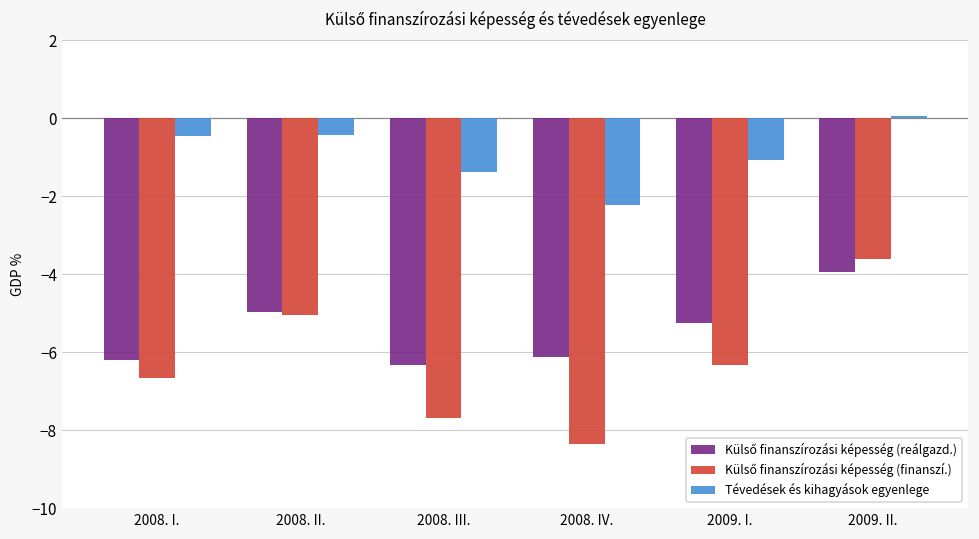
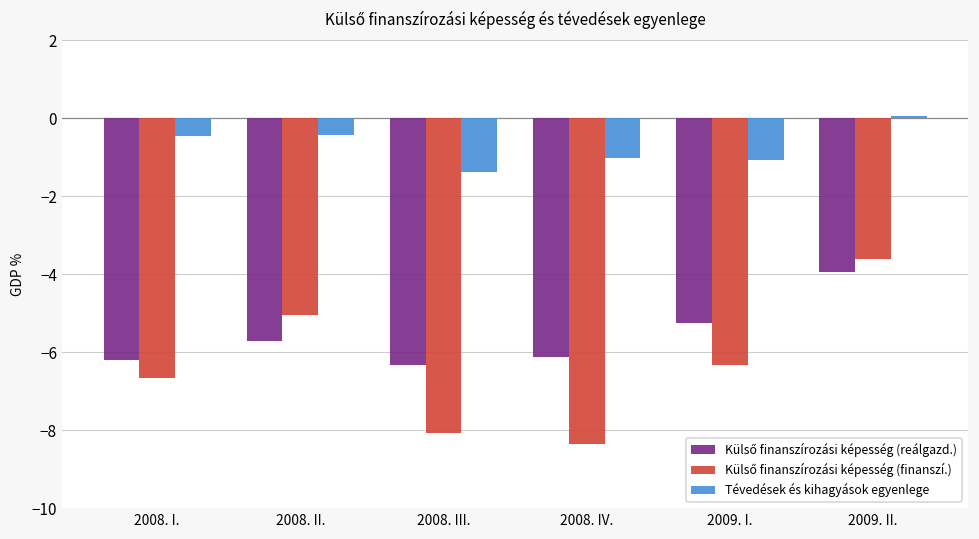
Külső finanszírozási képesség (reálgazd.), 2008. II.: -5.0 -> -5.7
Külső finanszírozási képesség (finanszí.), 2008. III.: -7.7 -> -8.1
Tévedések és kihagyások egyenlege, 2008. IV.: -2.2 -> -1.0
